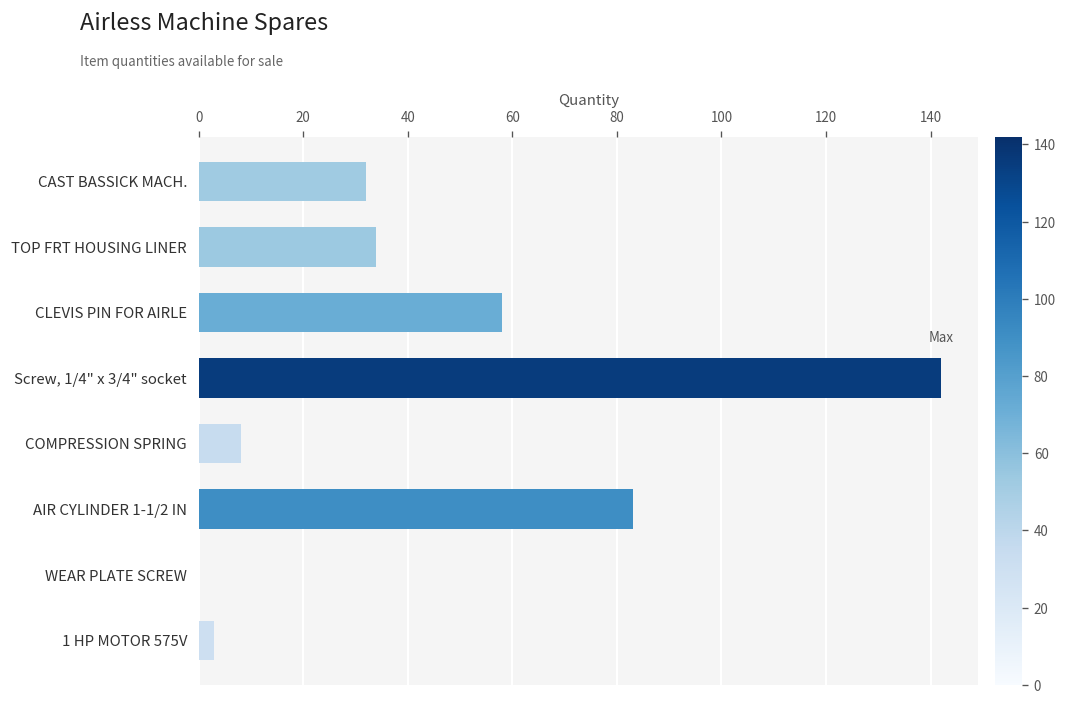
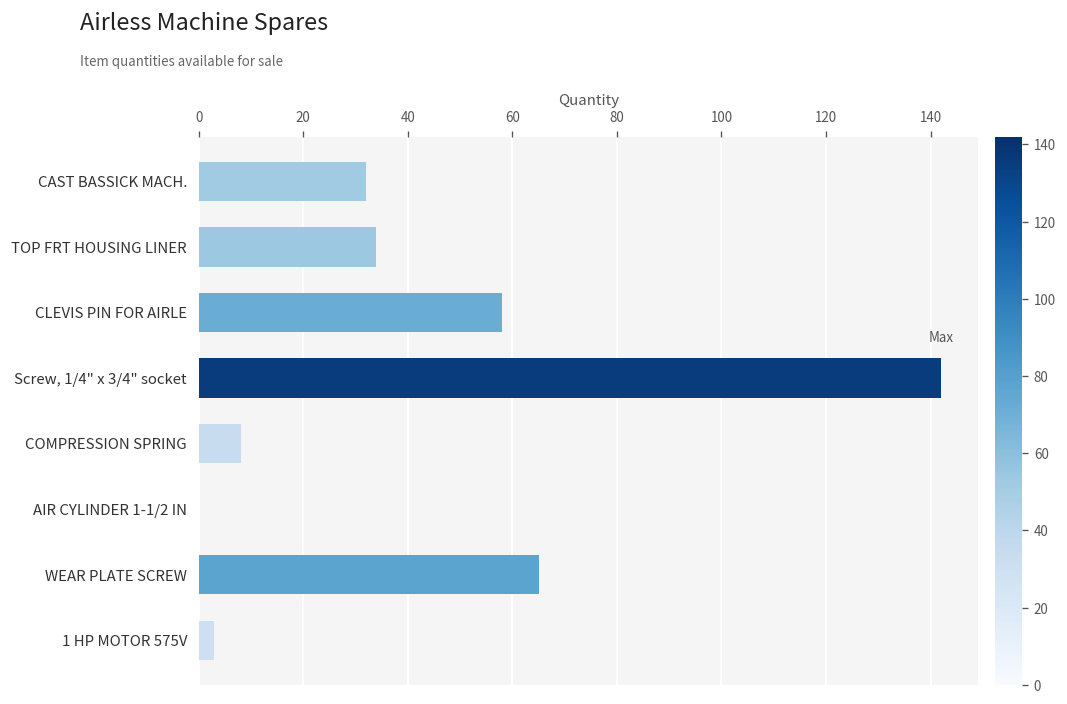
AIR CYLINDER 1-1/2 IN: 83 -> 0
WEAR PLATE SCREW: 0 -> 65
